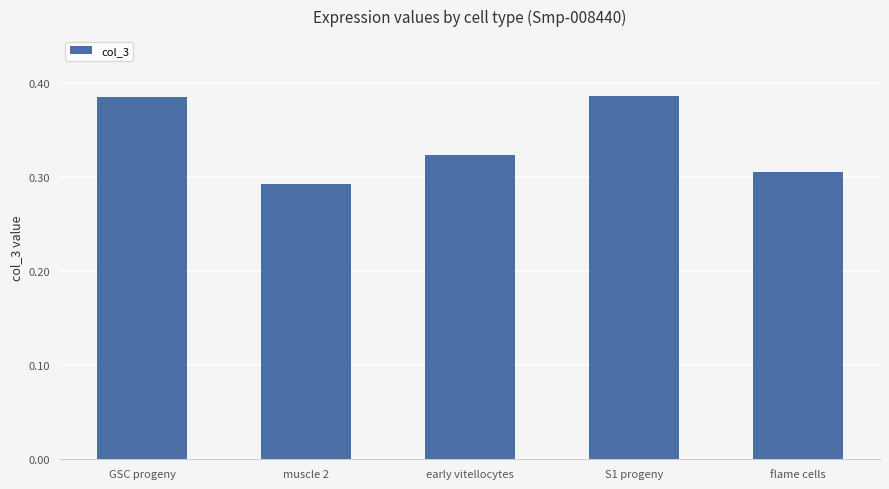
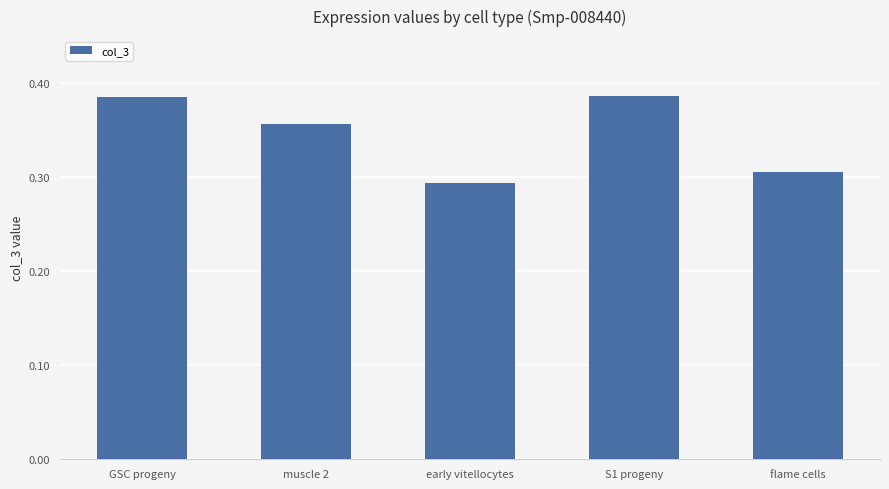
muscle 2: 0.29 -> 0.36
early vitellocytes: 0.32 -> 0.29
